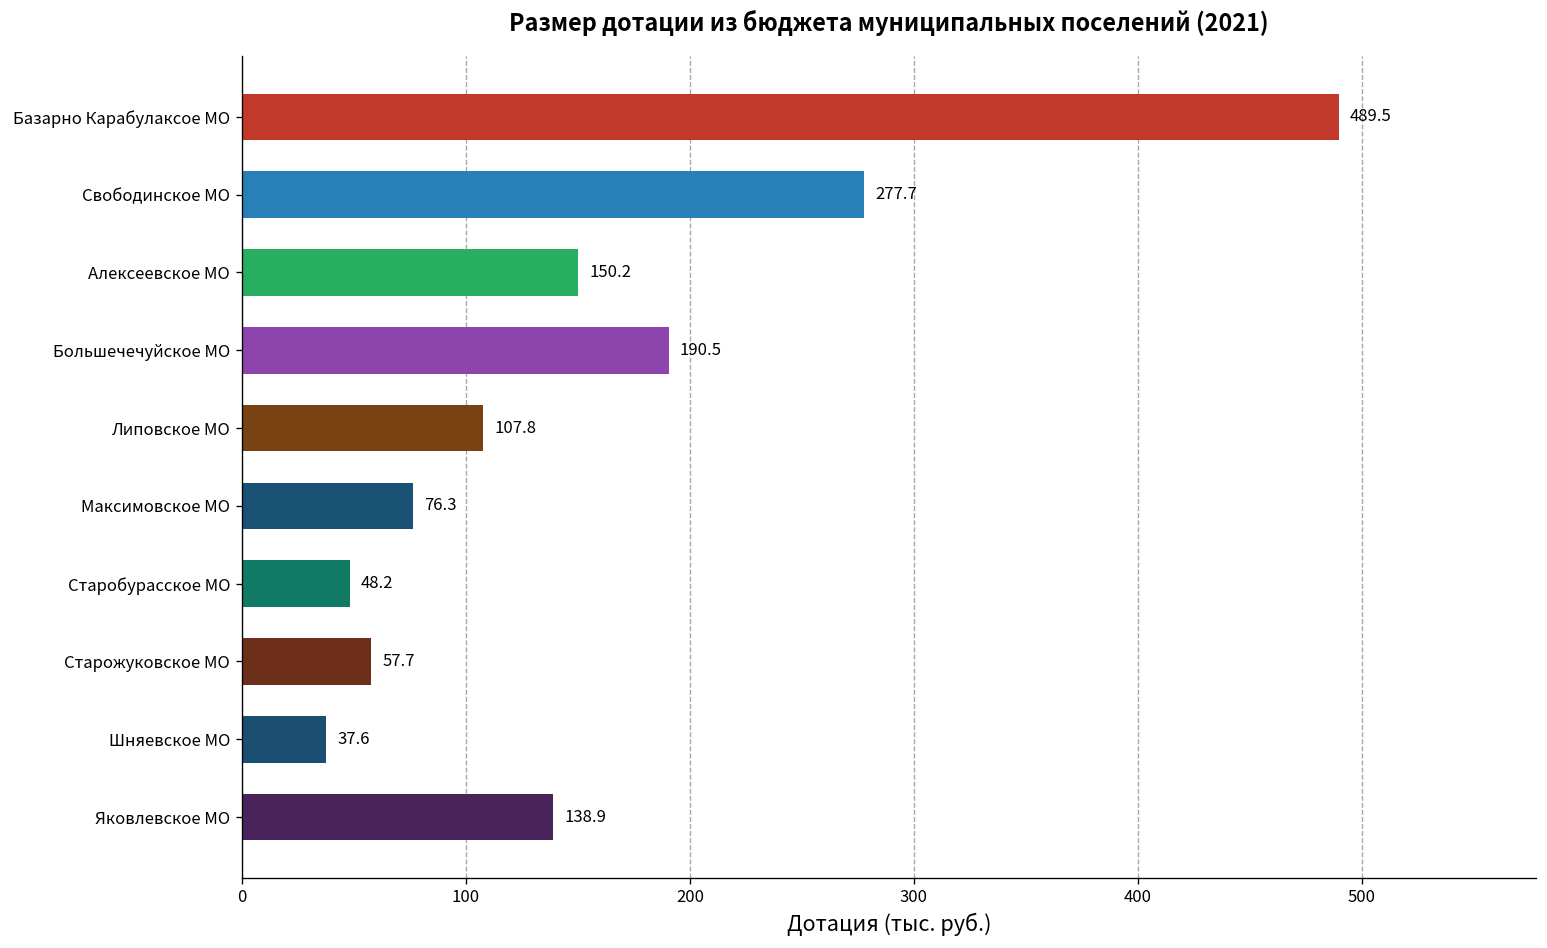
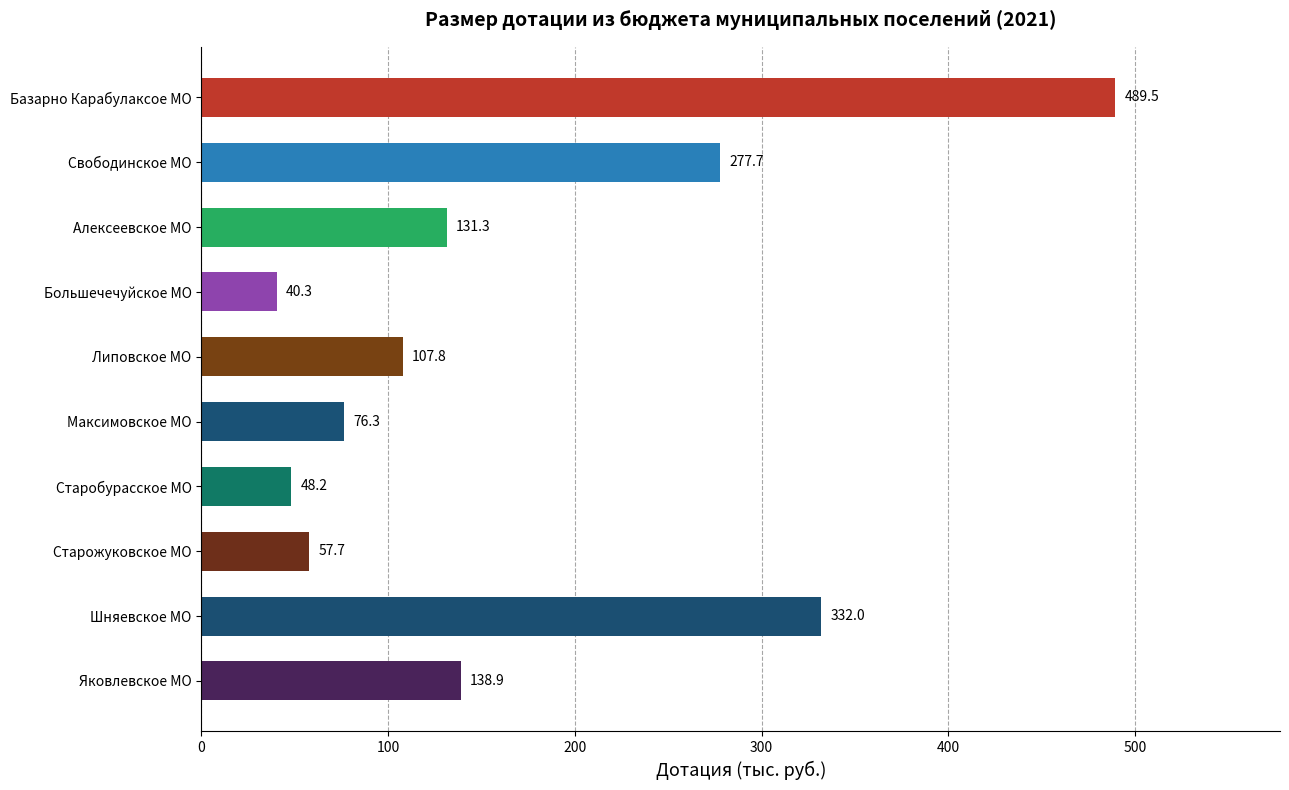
Алексеевское МО: 150.2 -> 131.3
Большечечуйское МО: 190.5 -> 40.3
Шняевское МО: 37.6 -> 332.0
